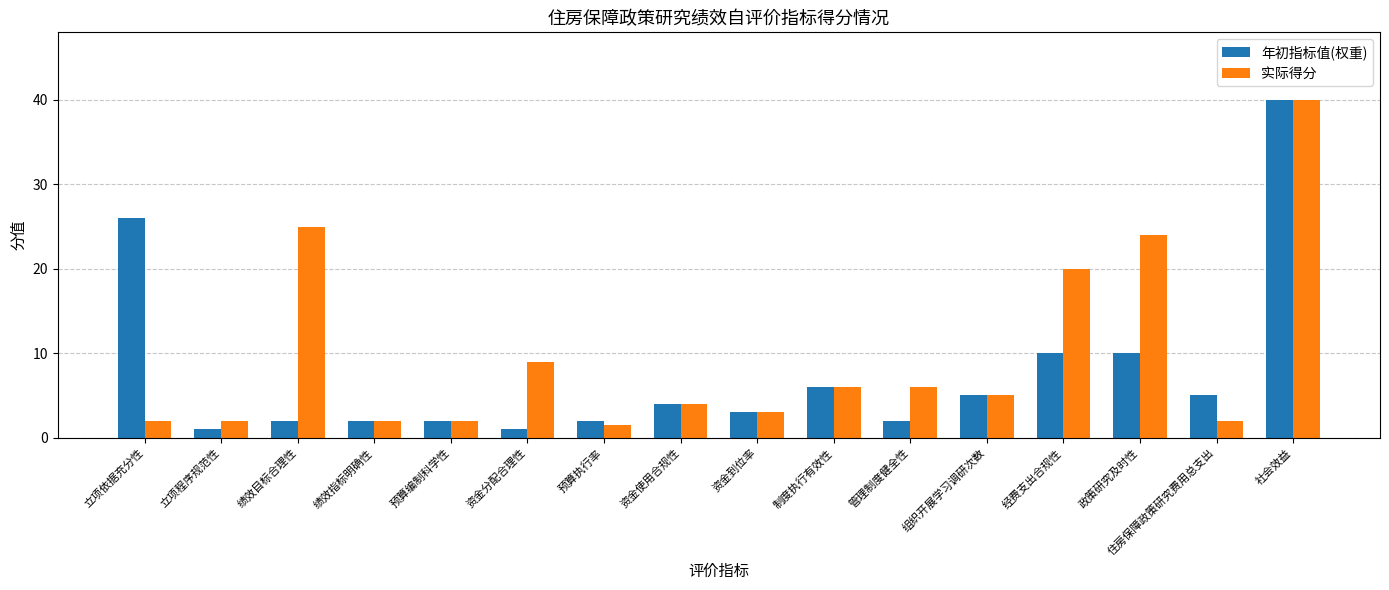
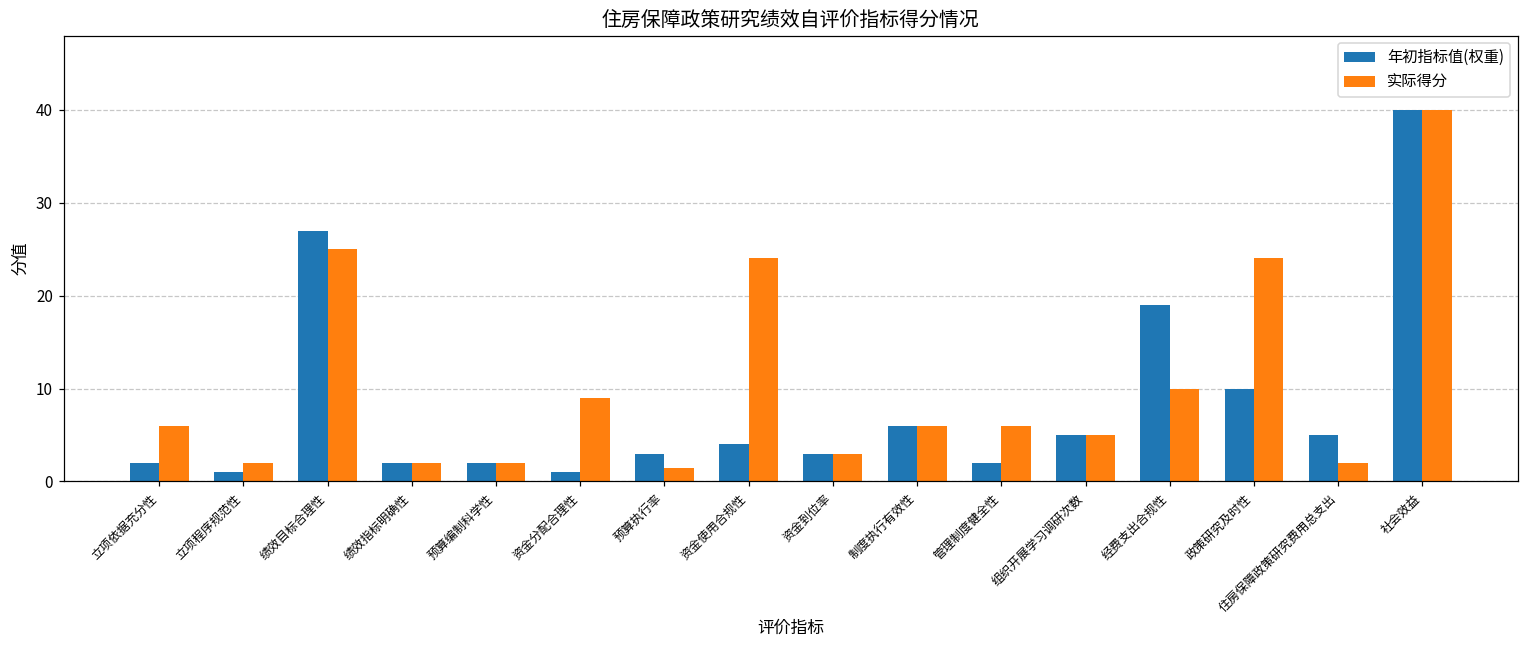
年初指标值(权重), 立项依据充分性: 26 -> 2
实际得分, 立项依据充分性: 2 -> 6
年初指标值(权重), 绩效目标合理性: 2 -> 27
年初指标值(权重), 预算执行率: 2 -> 3
实际得分, 资金使用合规性: 4 -> 24
年初指标值(权重), 经费支出合规性: 10 -> 19
实际得分, 经费支出合规性: 20 -> 10
